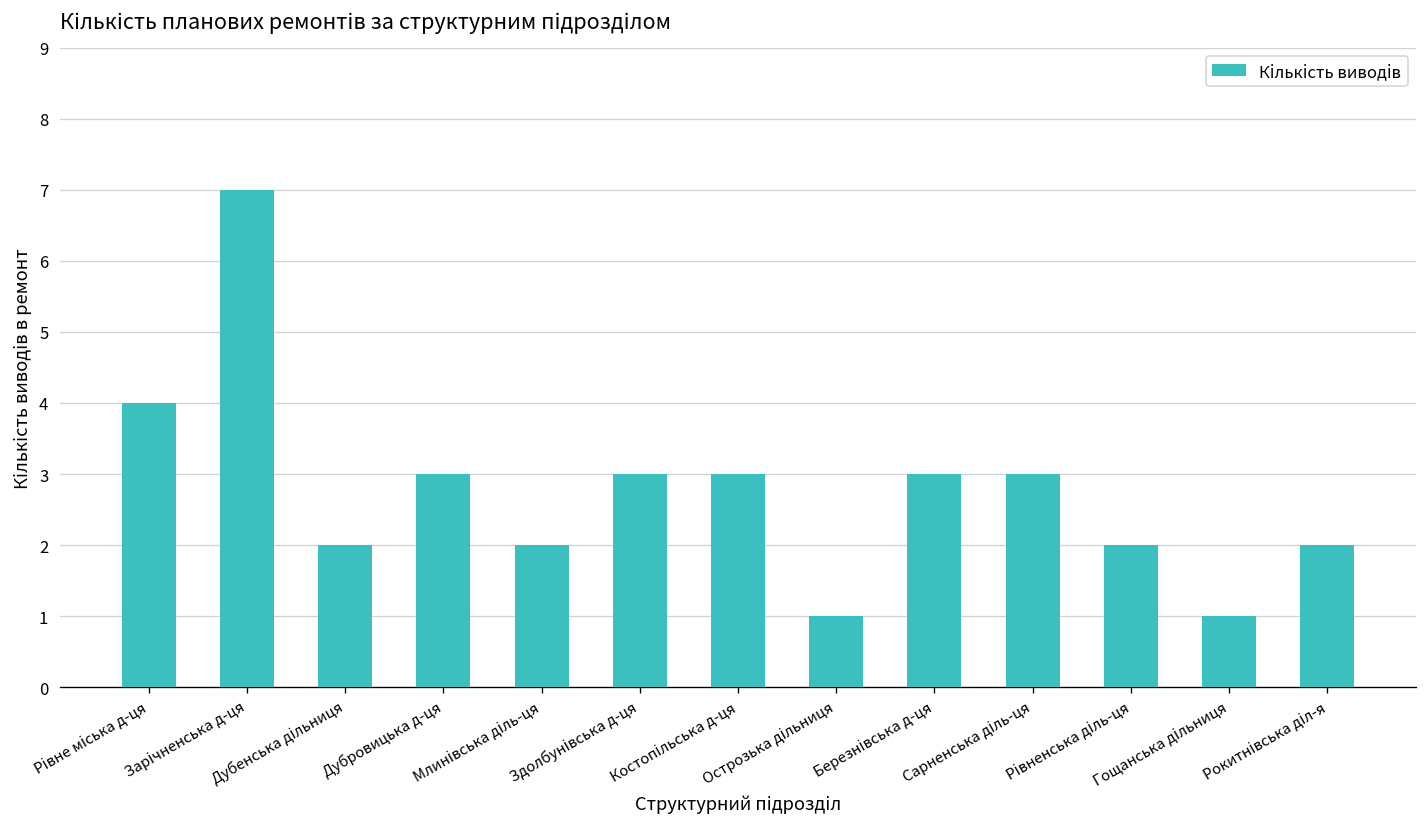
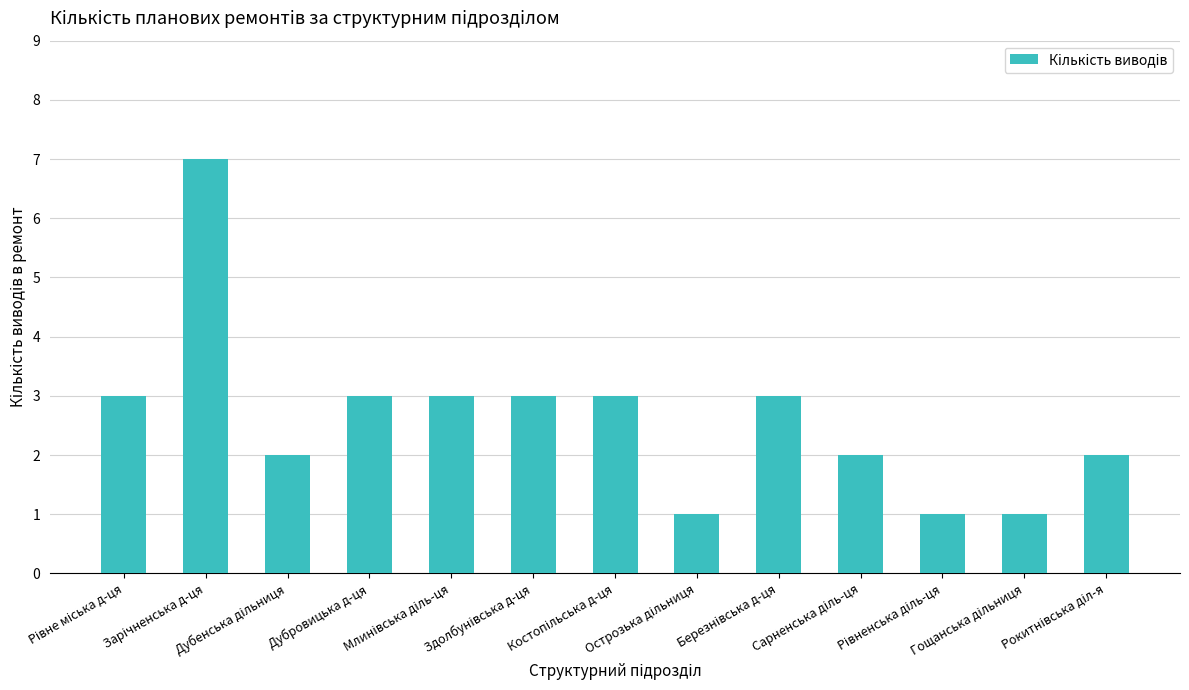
Рівне міська д-ця: 4 -> 3
Млинівська діль-ця: 2 -> 3
Сарненська діль-ця: 3 -> 2
Рівненська діль-ця: 2 -> 1
